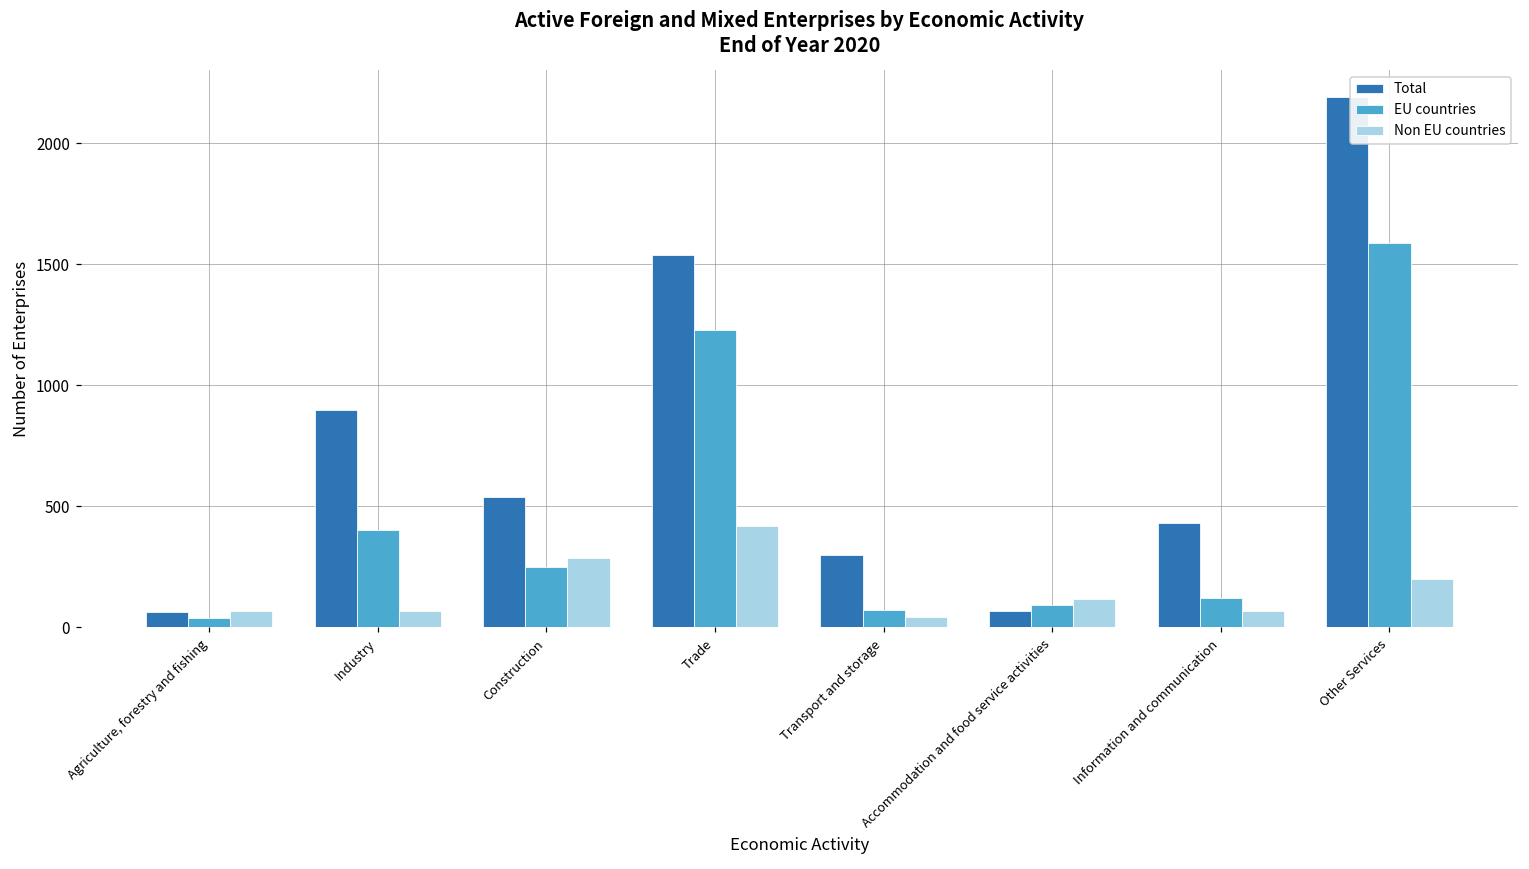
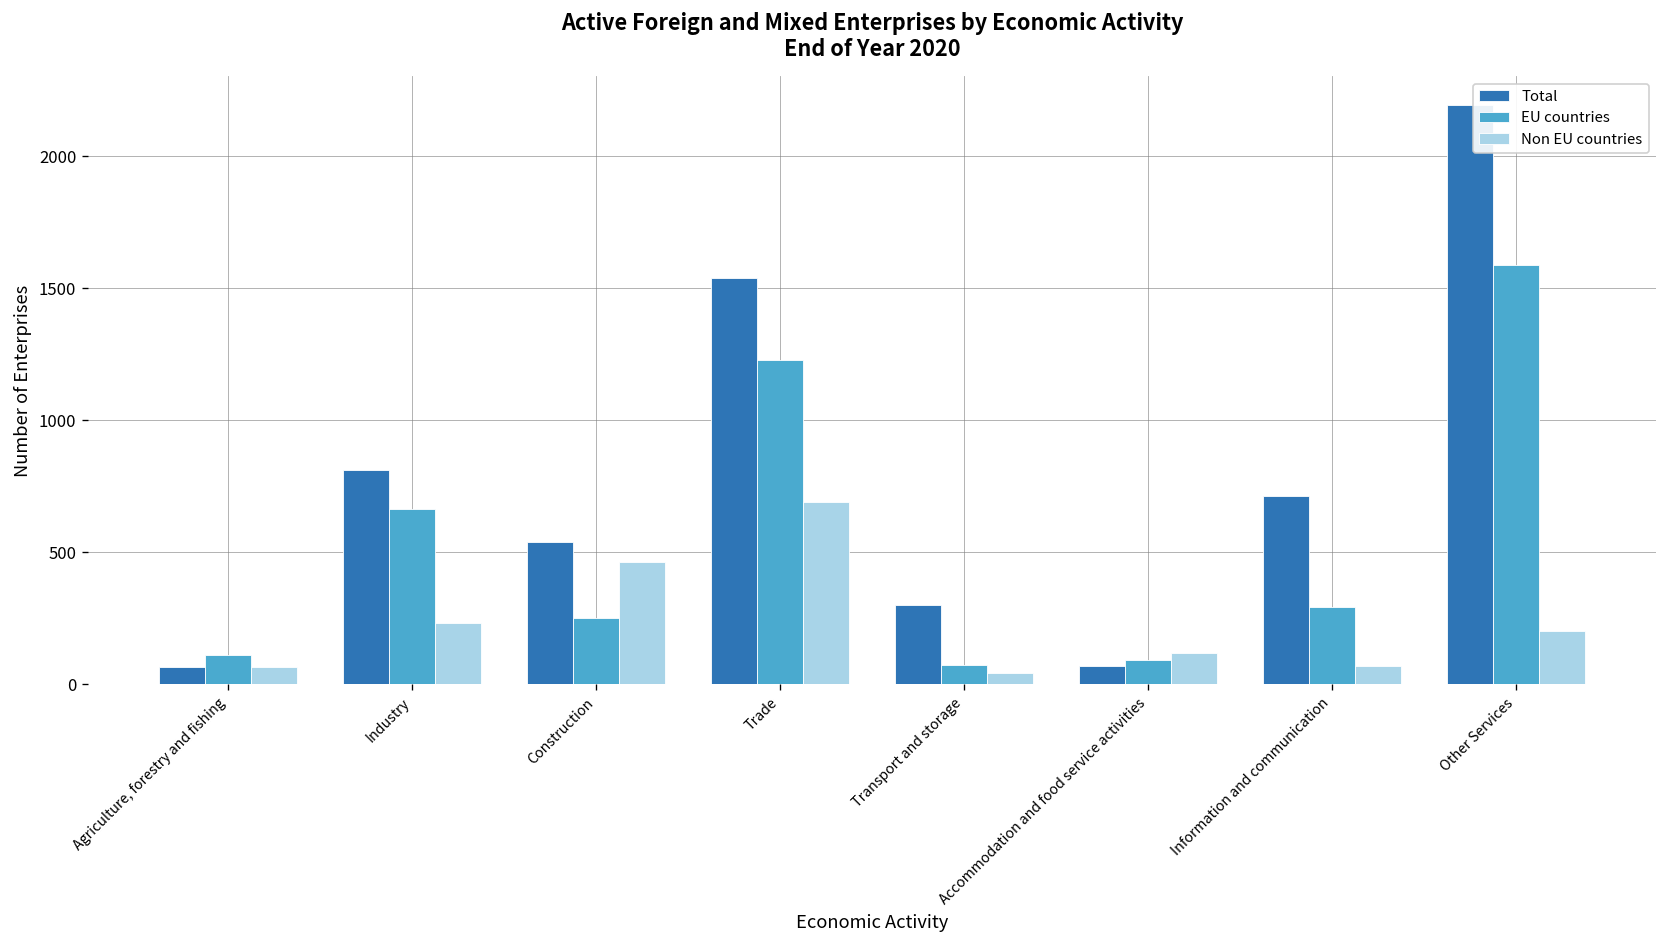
EU countries, Agriculture, forestry and fishing: 40 -> 110
Total, Industry: 900 -> 810
EU countries, Industry: 400 -> 660
Non EU countries, Industry: 70 -> 230
Non EU countries, Construction: 290 -> 460
Non EU countries, Trade: 420 -> 690
Total, Information and communication: 430 -> 720
EU countries, Information and communication: 120 -> 290
